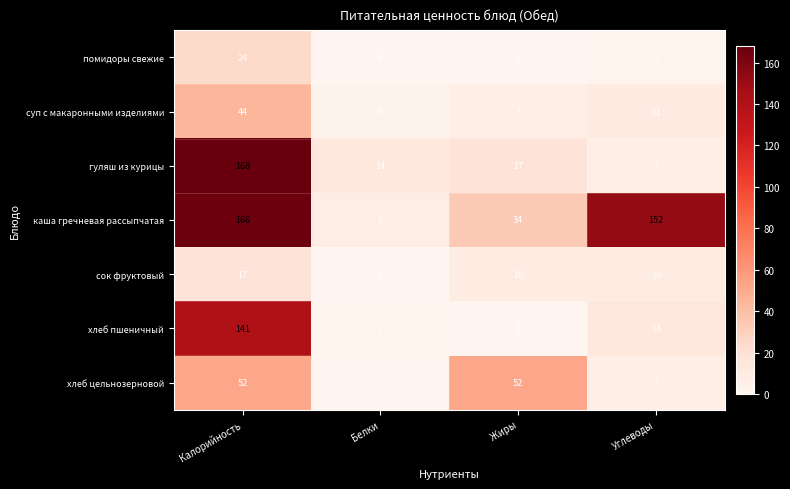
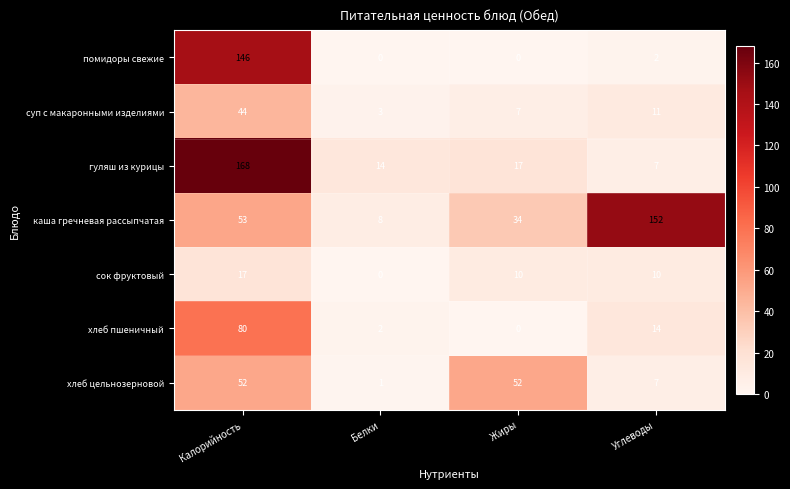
помидоры свежие, Калорийность: 24 -> 146
каша гречневая рассыпчатая, Калорийность: 166 -> 53
хлеб пшеничный, Калорийность: 141 -> 80
